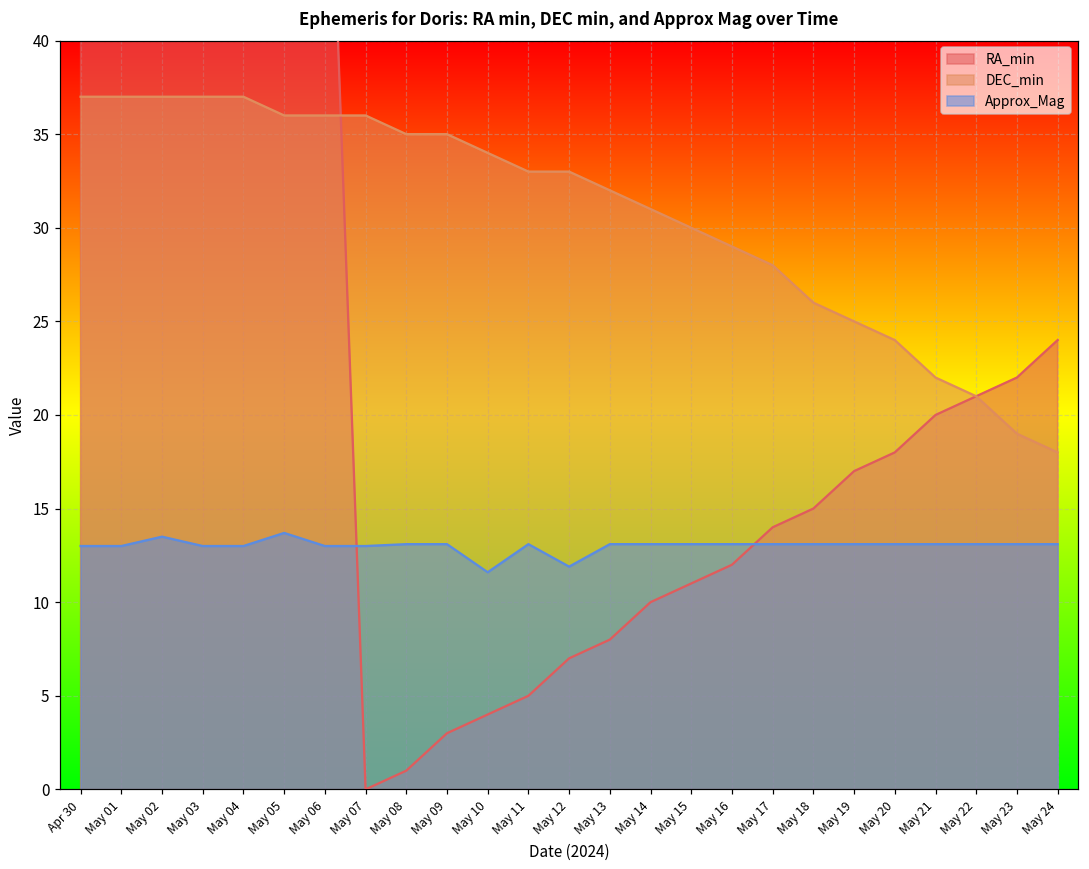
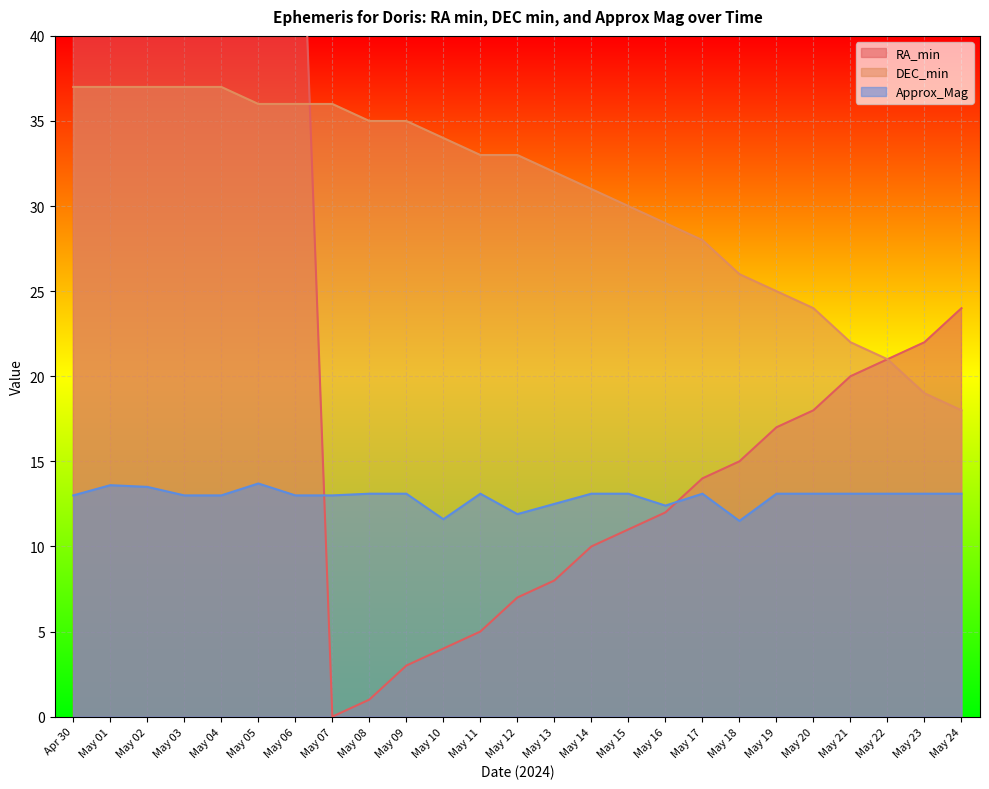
Approx_Mag, May 01: 13.0 -> 13.6
Approx_Mag, May 13: 13.1 -> 12.5
Approx_Mag, May 16: 13.1 -> 12.4
Approx_Mag, May 18: 13.1 -> 11.5
